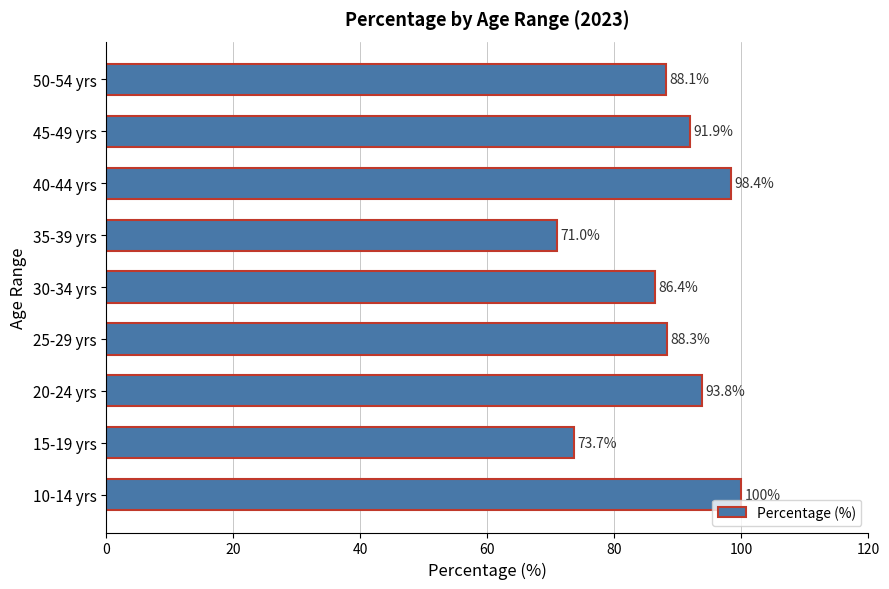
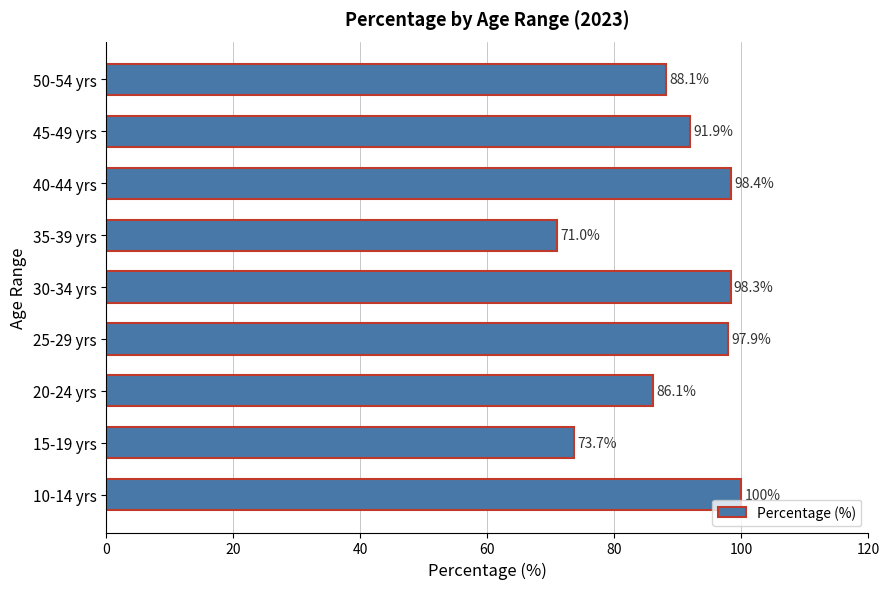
30-34 yrs: 86.4% -> 98.3%
25-29 yrs: 88.3% -> 97.9%
20-24 yrs: 93.8% -> 86.1%
